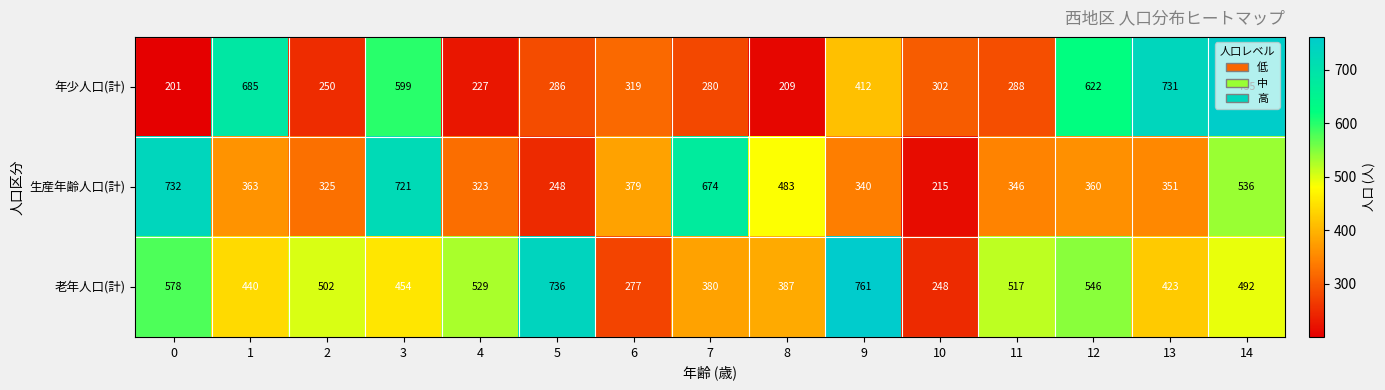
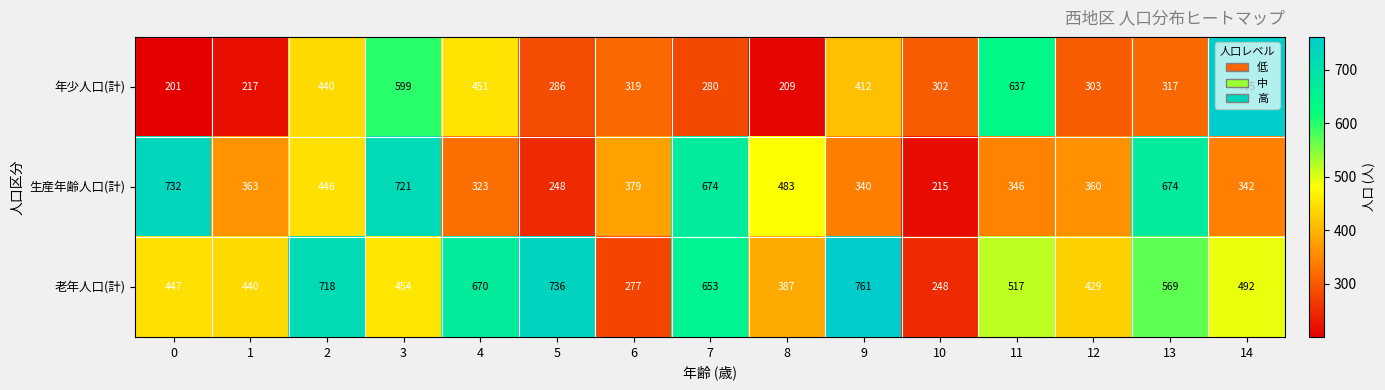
年少人口(計), 1: 685 -> 217
年少人口(計), 2: 250 -> 440
年少人口(計), 4: 227 -> 451
年少人口(計), 11: 288 -> 637
年少人口(計), 12: 622 -> 303
年少人口(計), 13: 731 -> 317
生産年齢人口(計), 2: 325 -> 446
生産年齢人口(計), 13: 351 -> 674
生産年齢人口(計), 14: 536 -> 342
老年人口(計), 0: 578 -> 447
老年人口(計), 2: 502 -> 718
老年人口(計), 4: 529 -> 670
老年人口(計), 7: 380 -> 653
老年人口(計), 12: 546 -> 429
老年人口(計), 13: 423 -> 569
